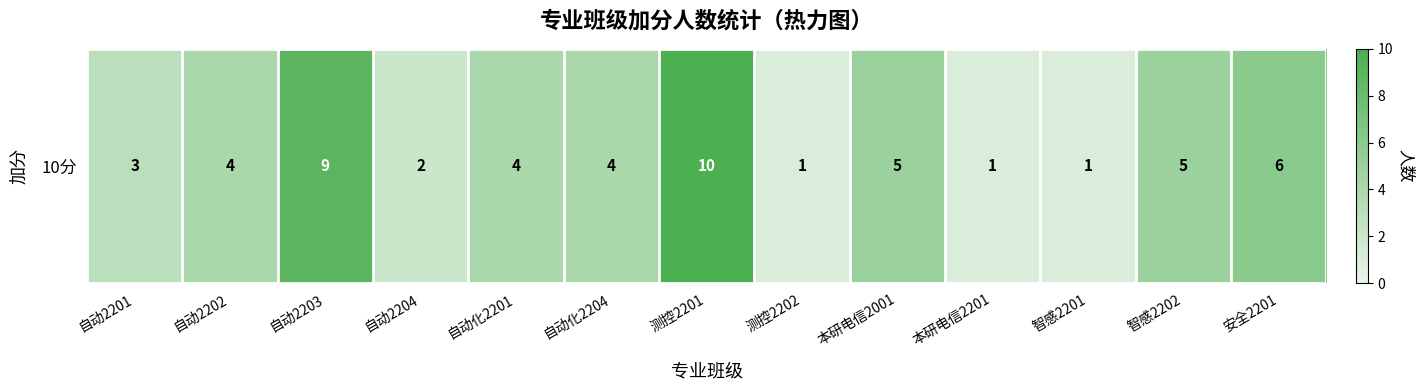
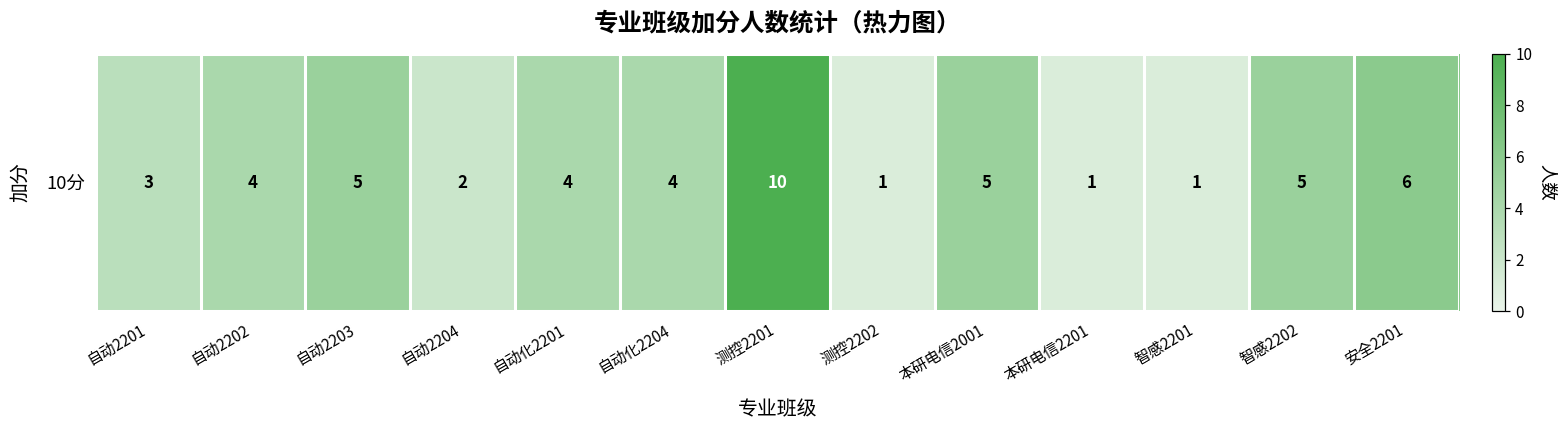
10分, 自动2203: 9 -> 5
